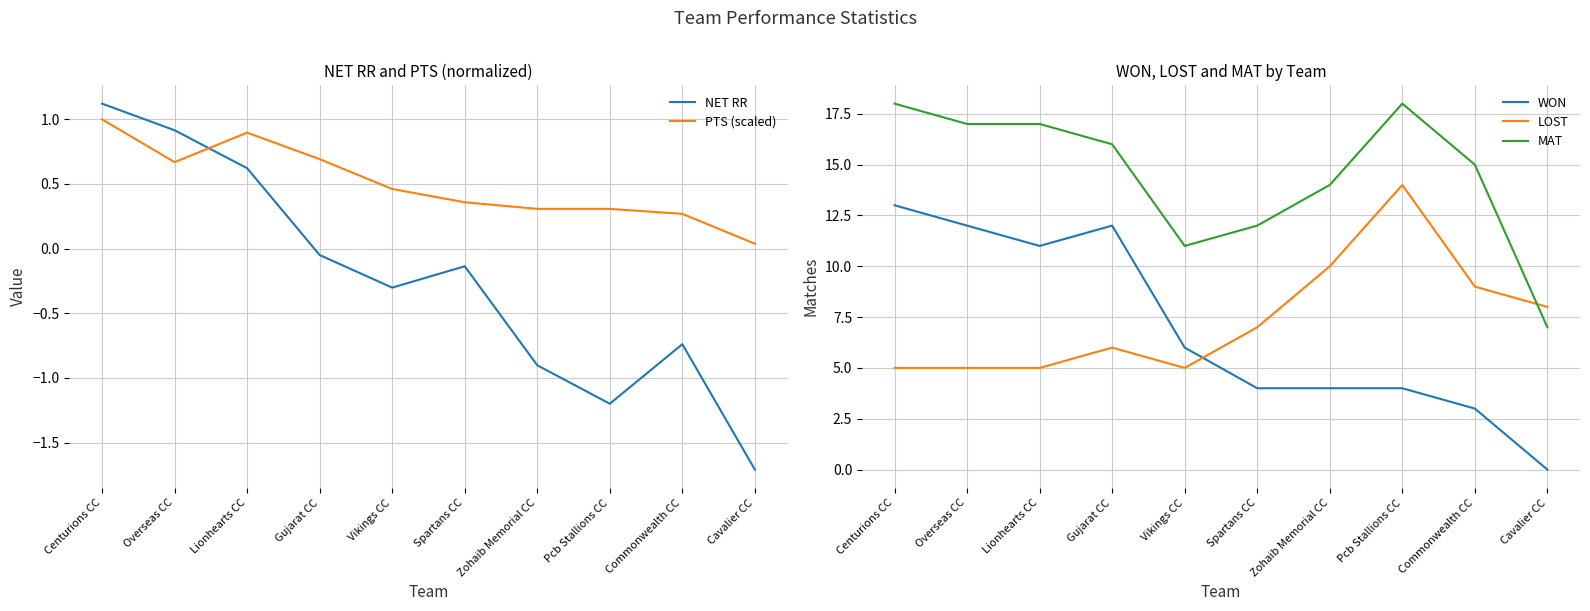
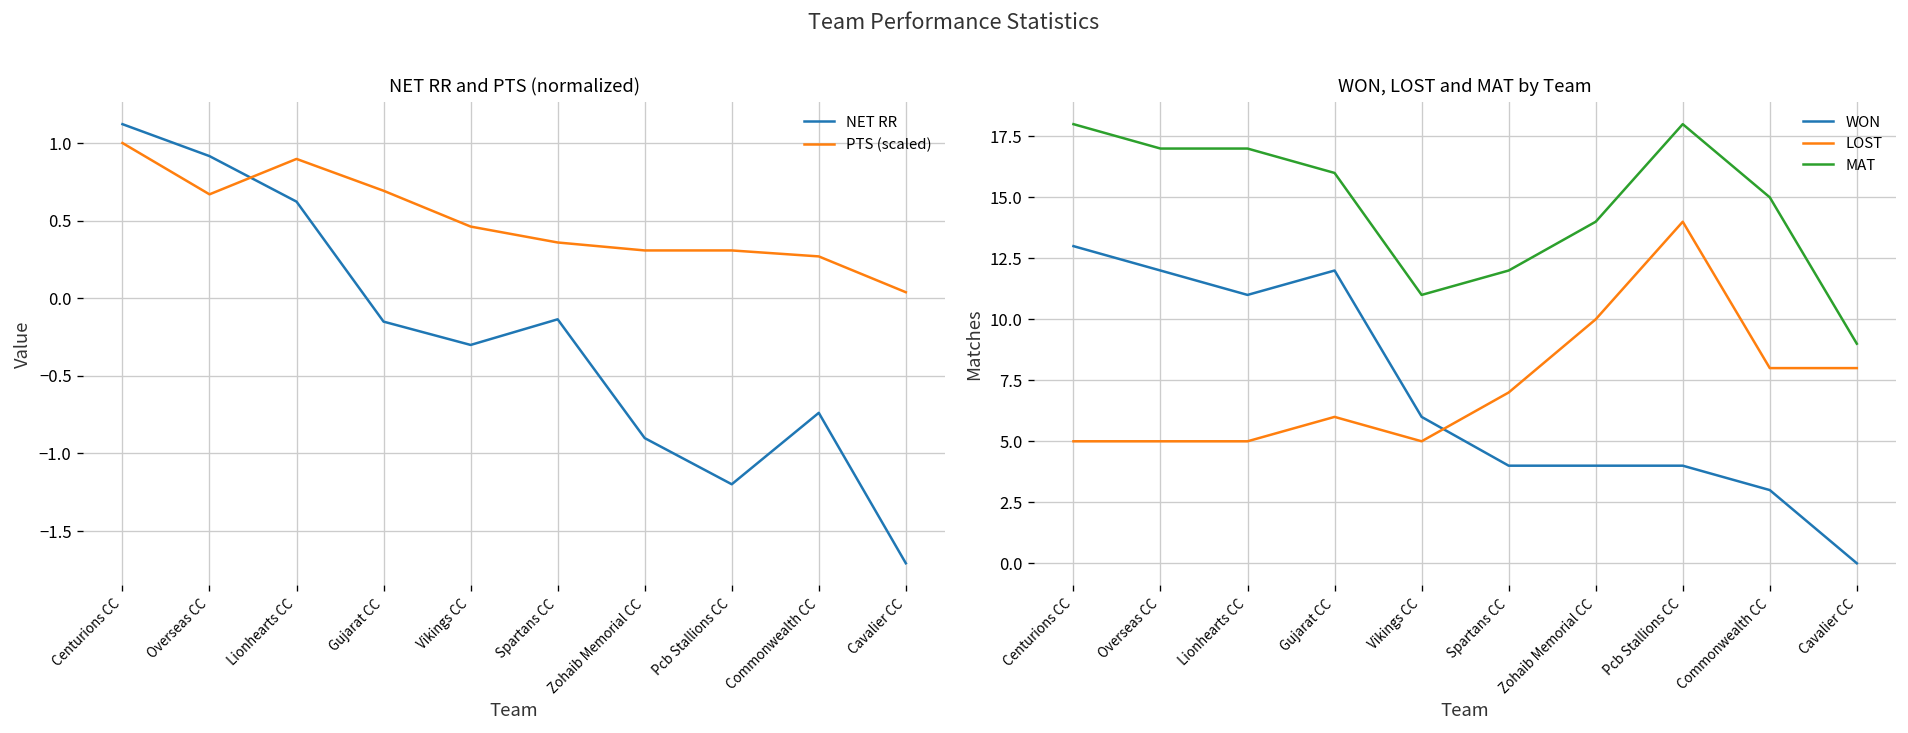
NET RR and PTS (normalized), NET RR, Gujarat CC: -0.05 -> -0.15
WON, LOST and MAT by Team, LOST, Commonwealth CC: 9 -> 8
WON, LOST and MAT by Team, MAT, Cavalier CC: 7 -> 9
